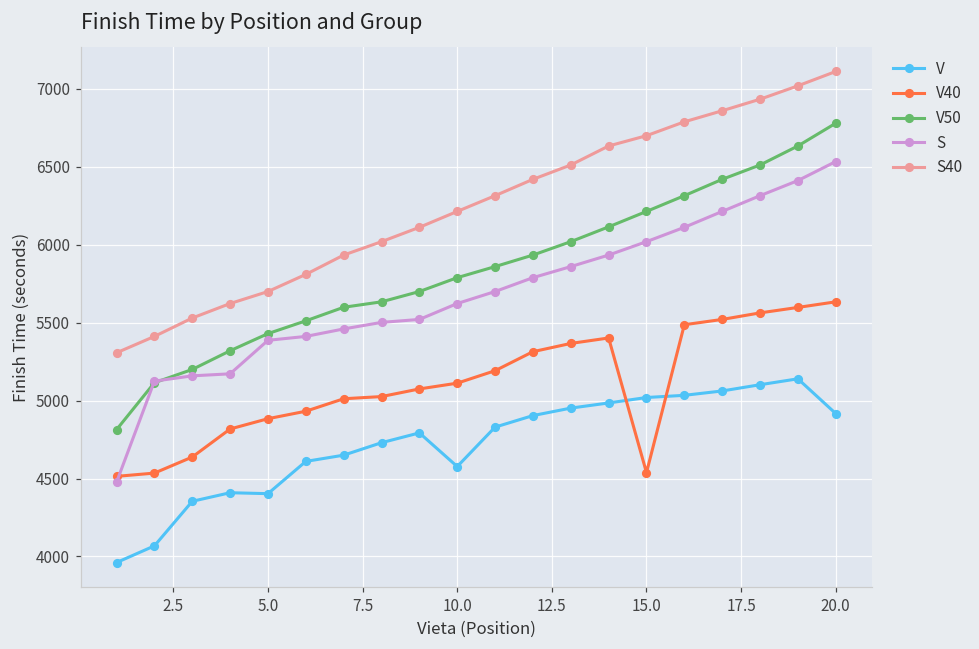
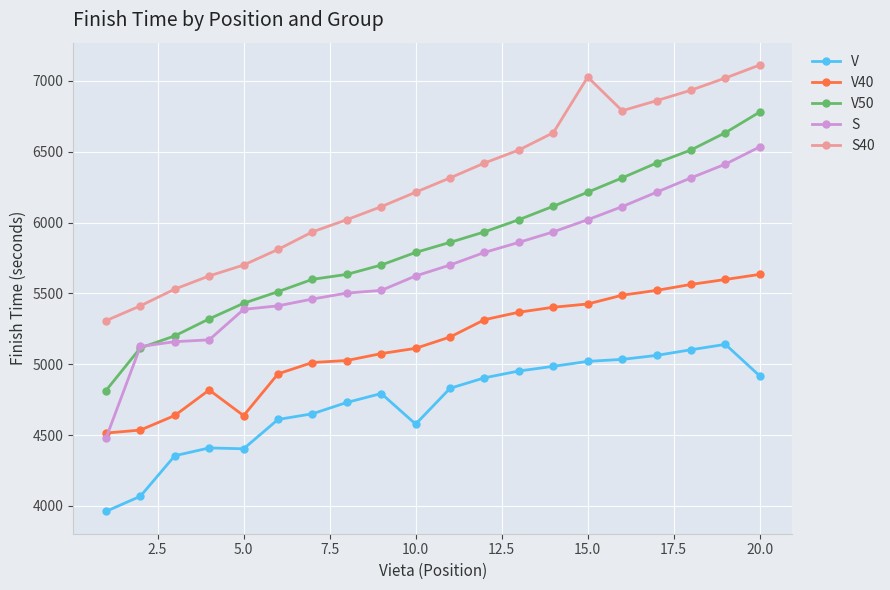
V40, 5.0: 4880 -> 4640
V40, 15.0: 4540 -> 5430
S40, 15.0: 6700 -> 7030
